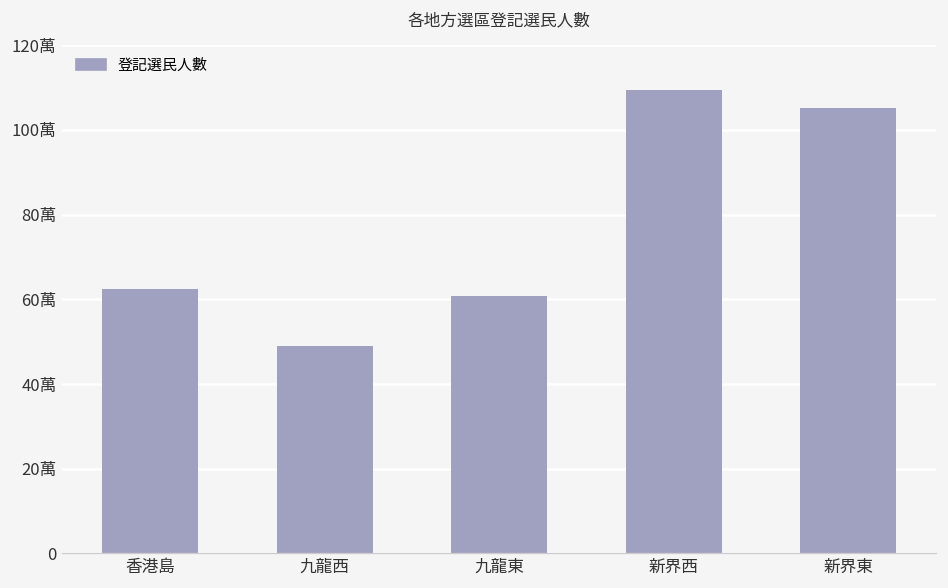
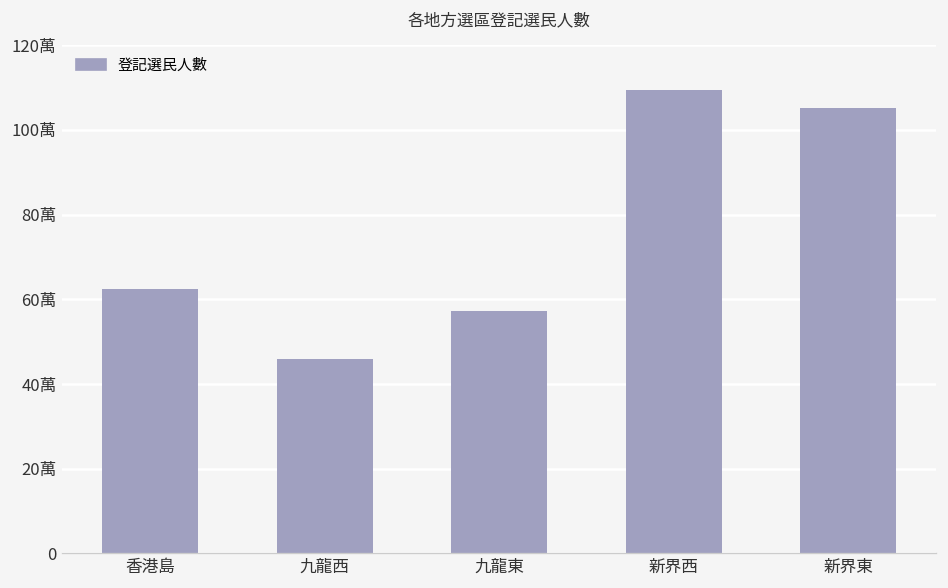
九龍西: 49萬 -> 46萬
九龍東: 61萬 -> 57萬
